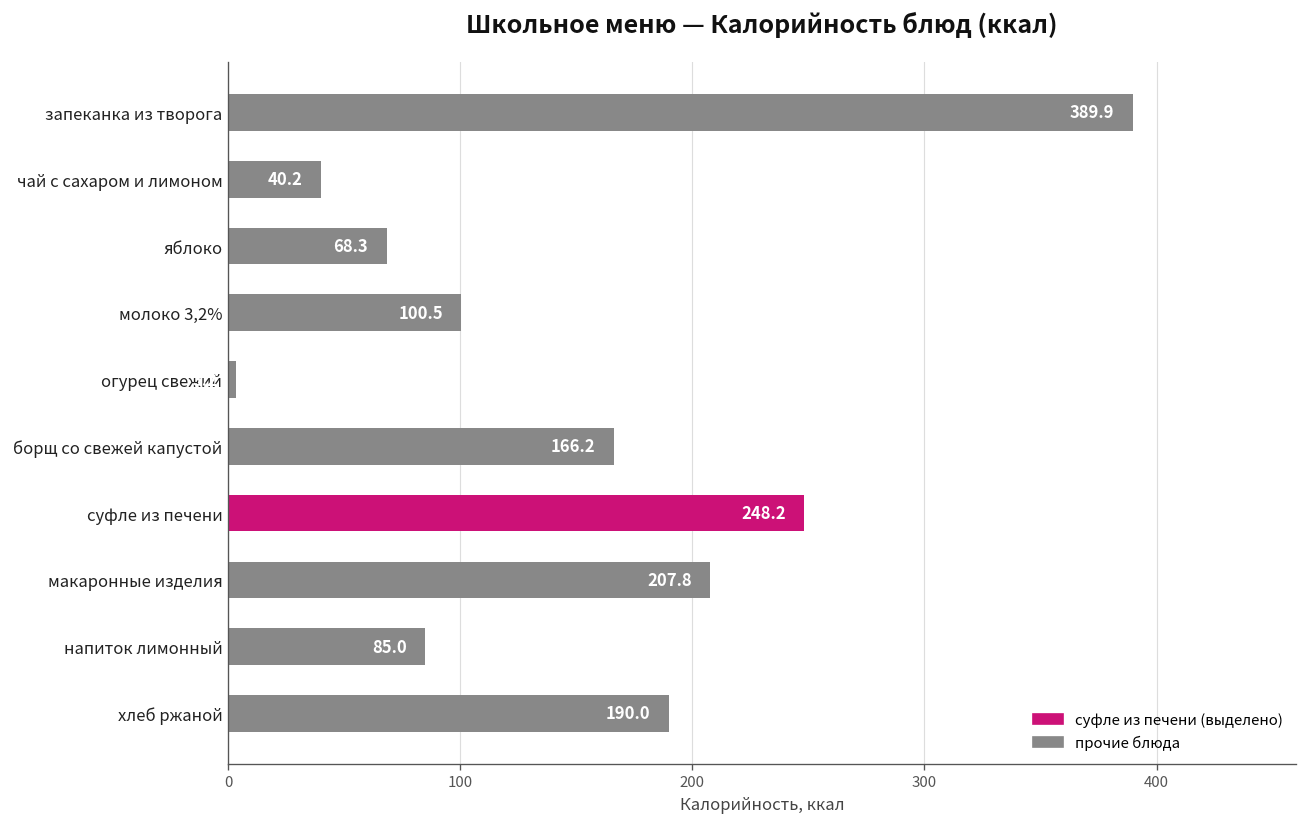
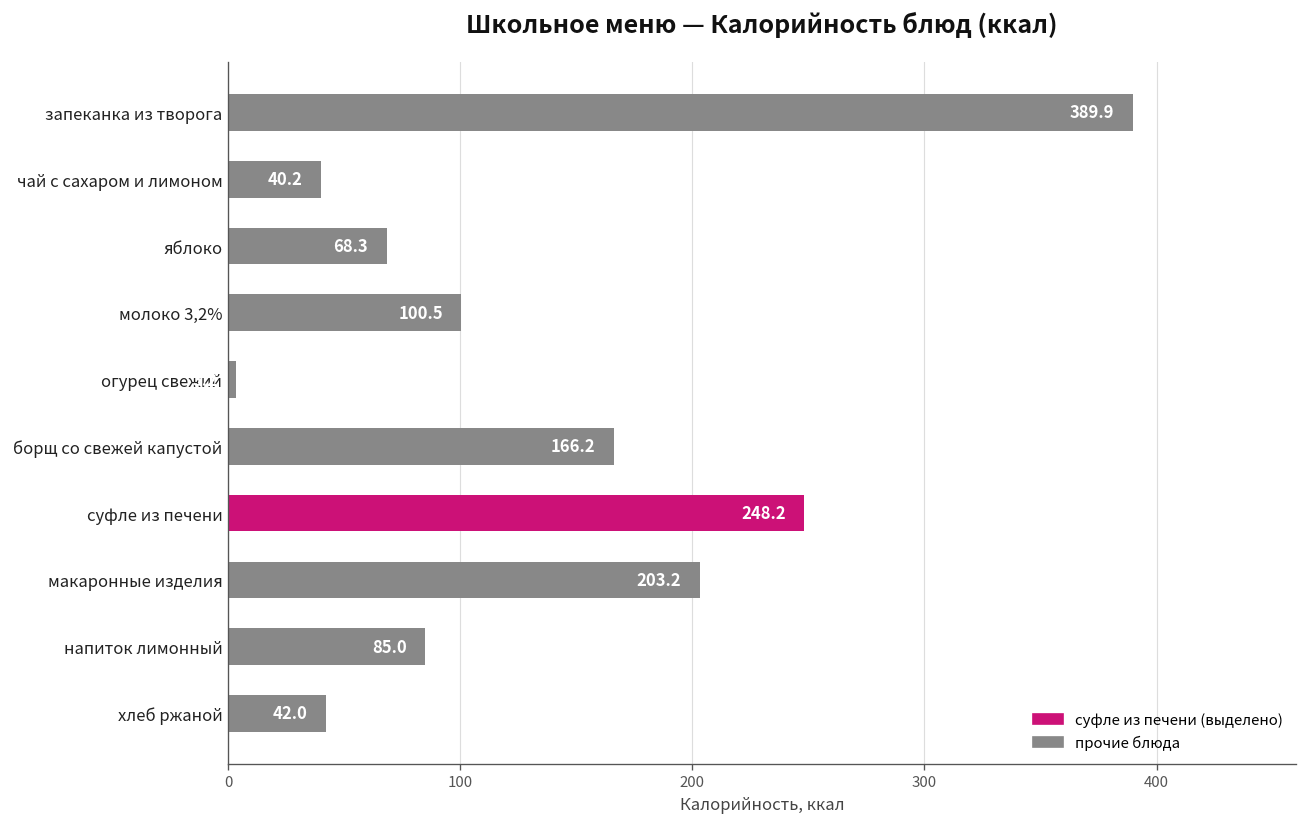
макаронные изделия: 207.8 -> 203.2
хлеб ржаной: 190.0 -> 42.0
